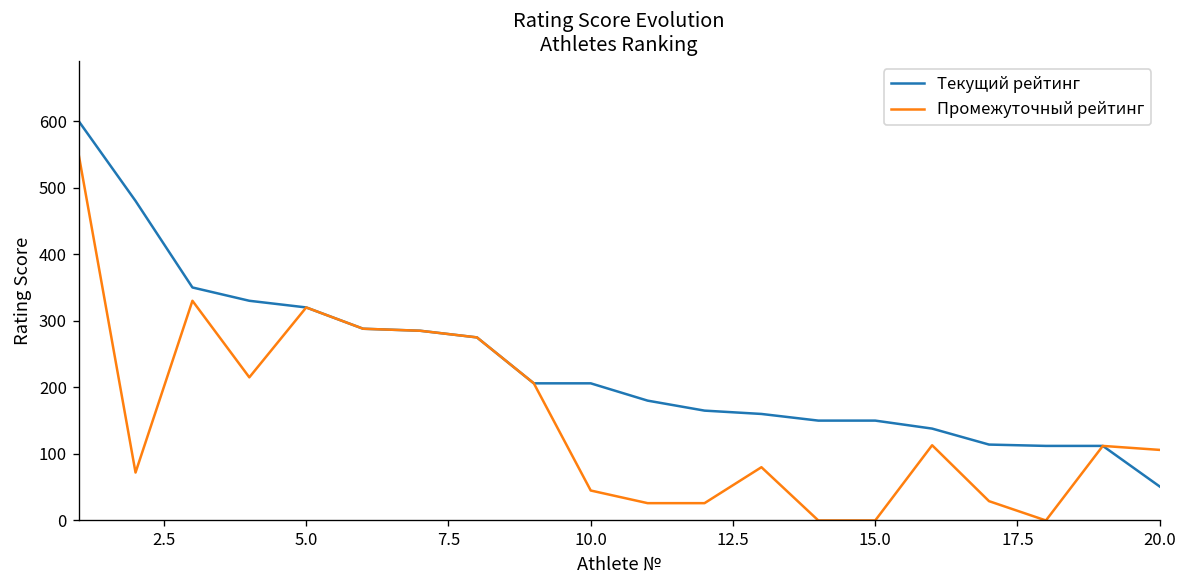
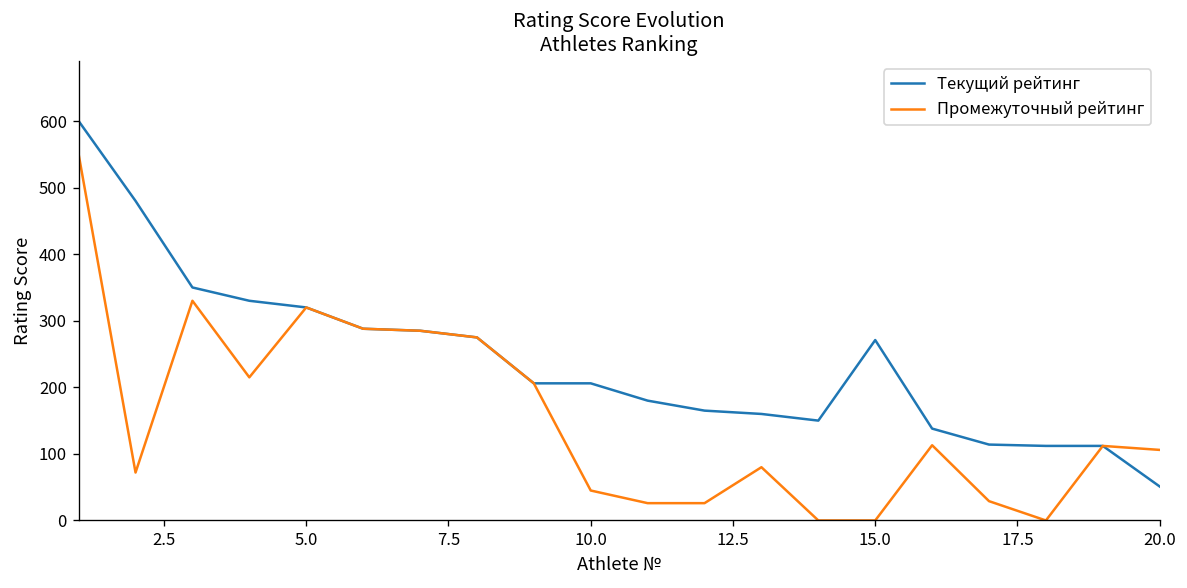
Текущий рейтинг, 15.0: 150 -> 270
